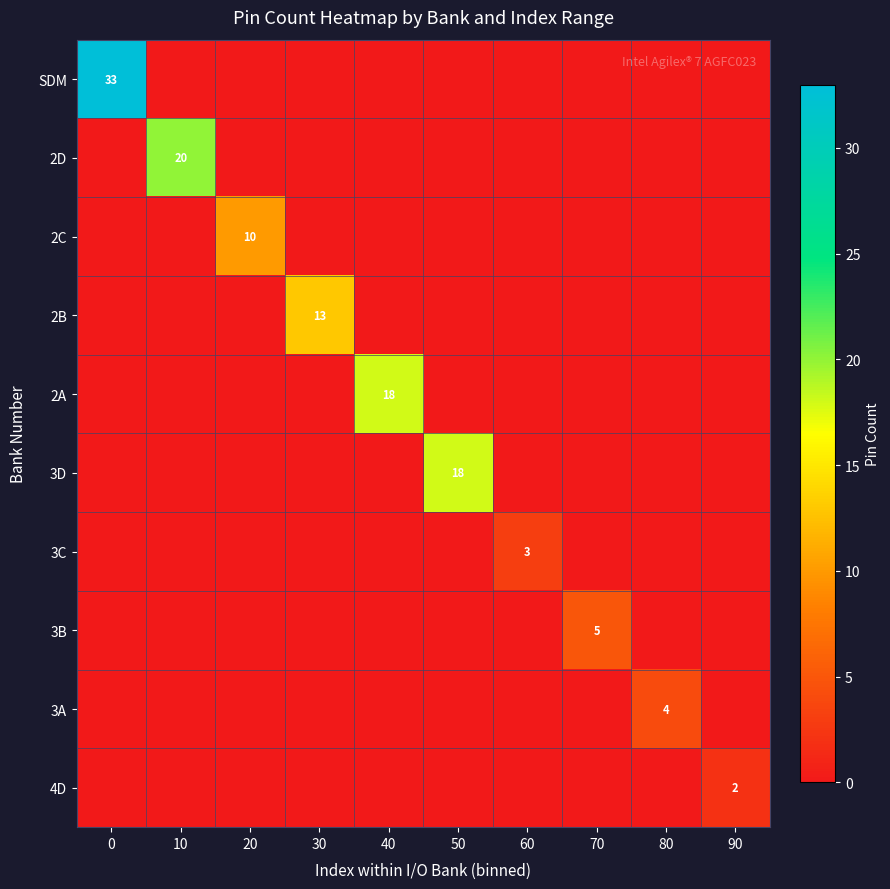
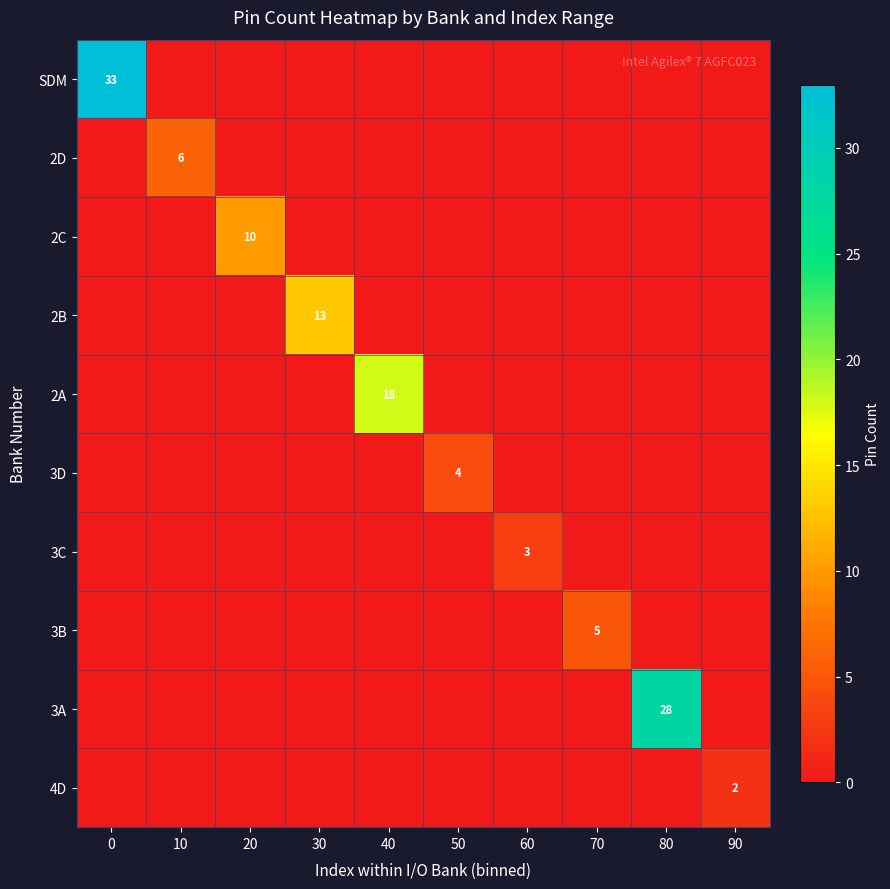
2D, 10: 20 -> 6
3D, 50: 18 -> 4
3A, 80: 4 -> 28
